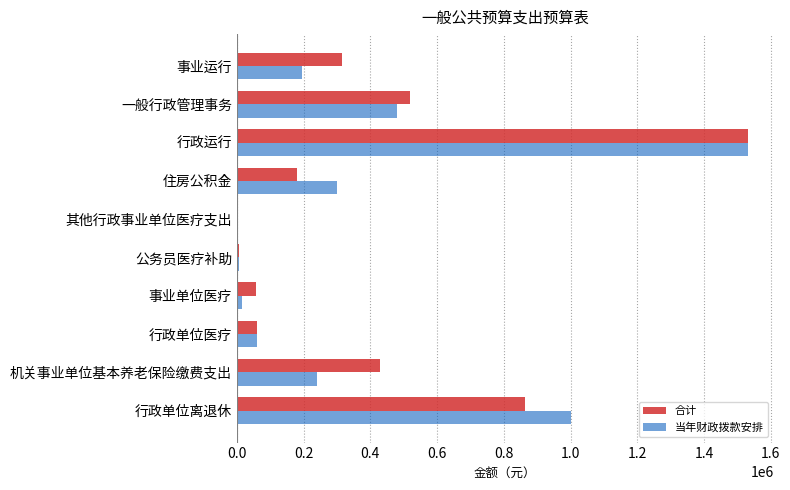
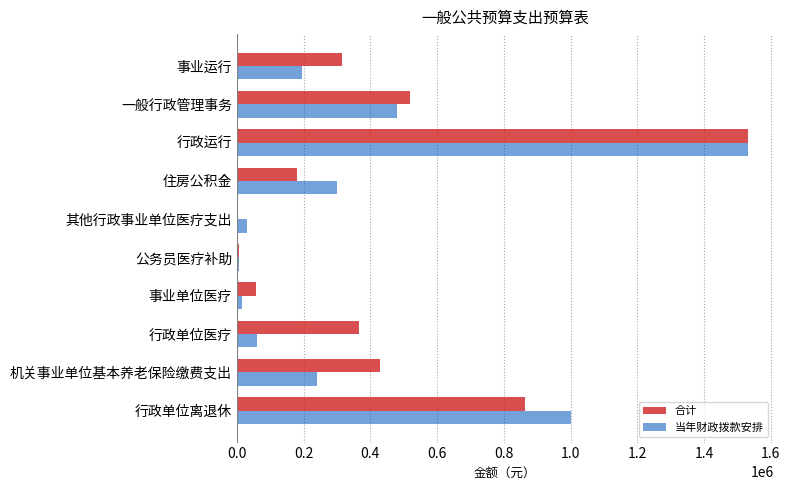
当年财政拨款安排, 其他行政事业单位医疗支出: 0 -> 30000
合计, 行政单位医疗: 60000 -> 360000
